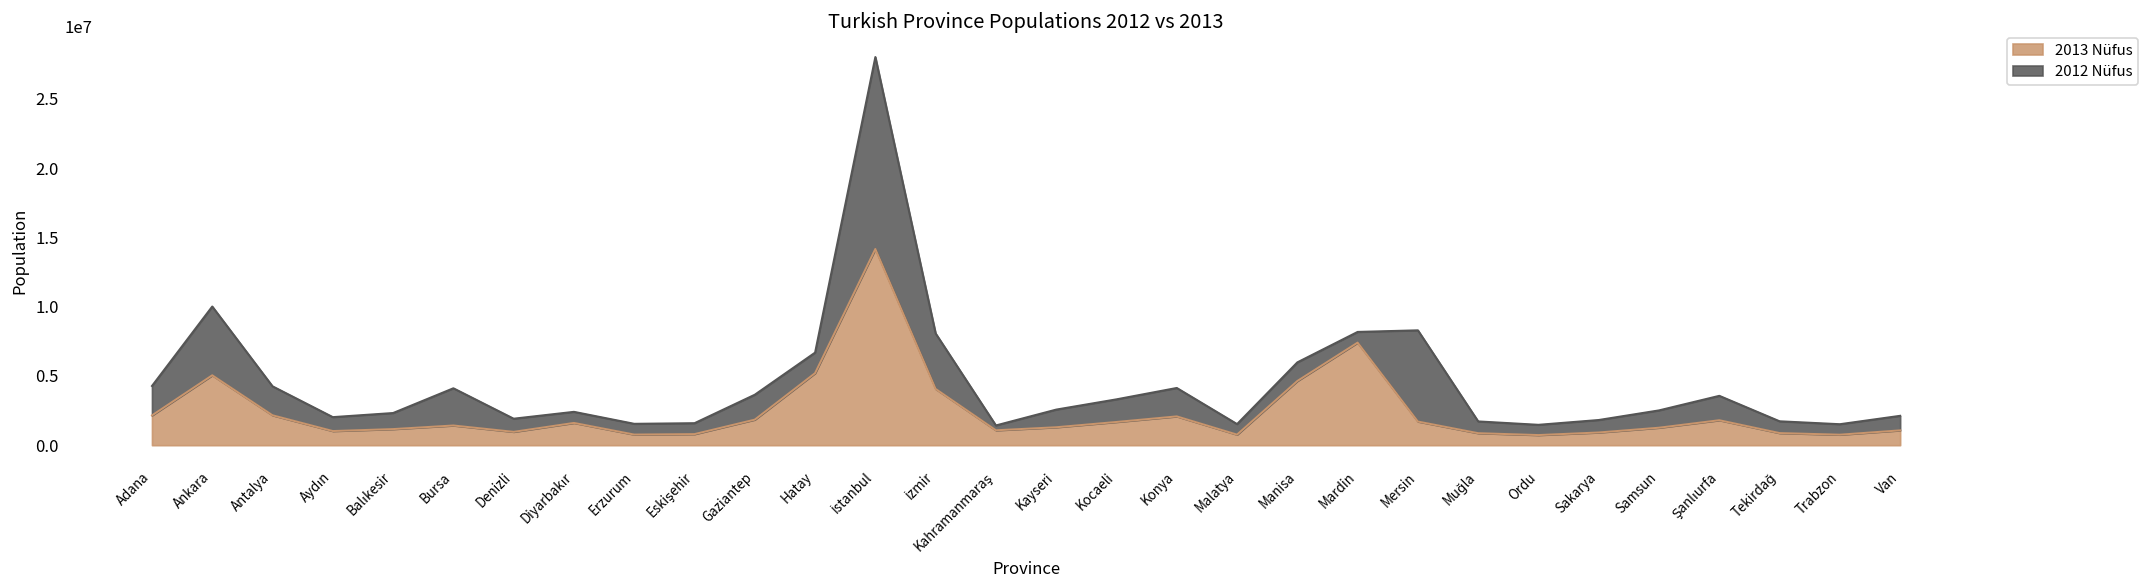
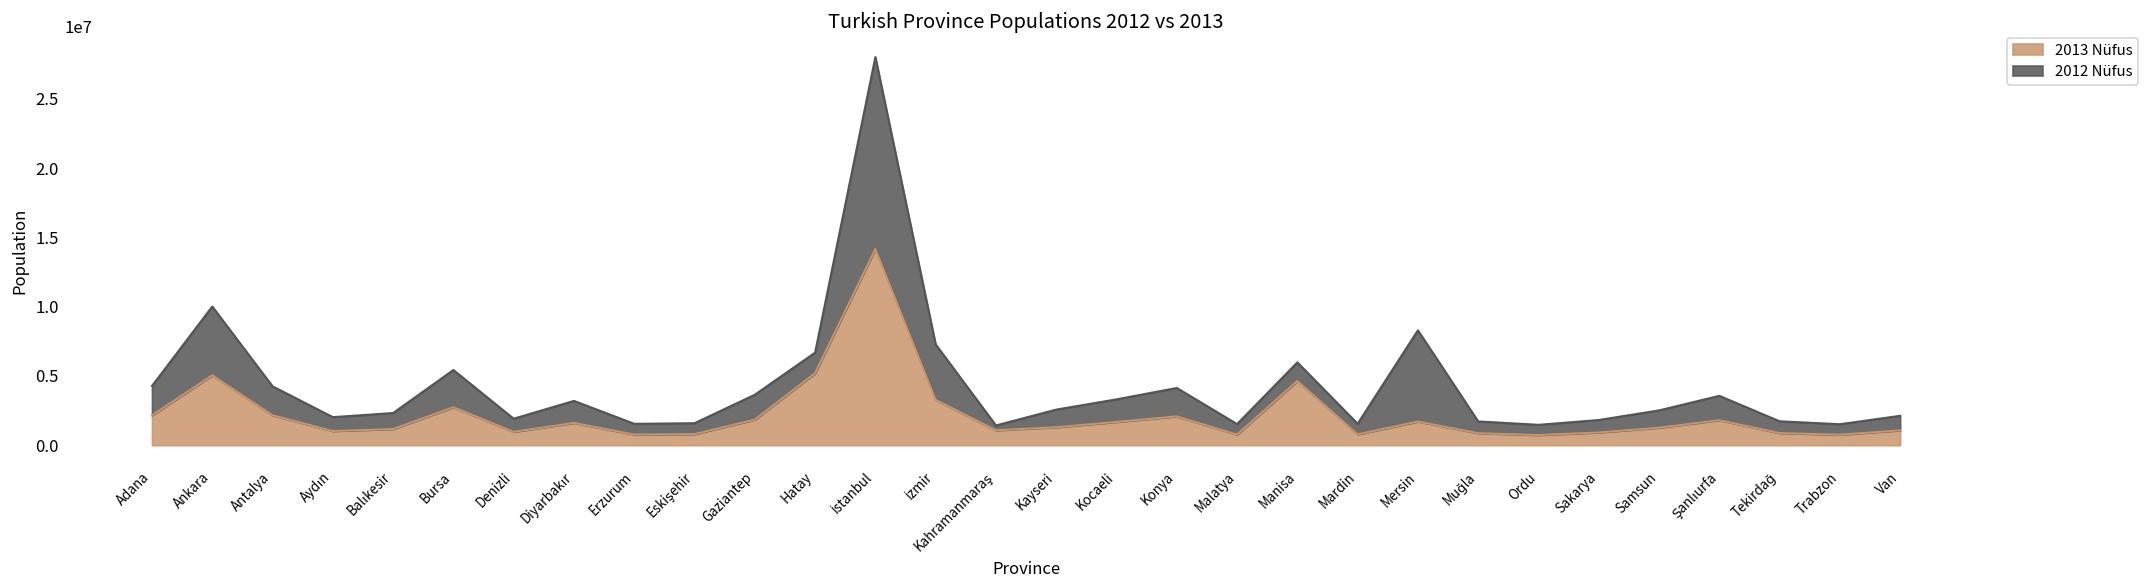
2013 Nüfus, Bursa: 1400000 -> 2700000
2012 Nüfus, Diyarbakır: 800000 -> 1600000
2013 Nüfus, İzmir: 4100000 -> 3300000
2013 Nüfus, Mardin: 7400000 -> 800000
